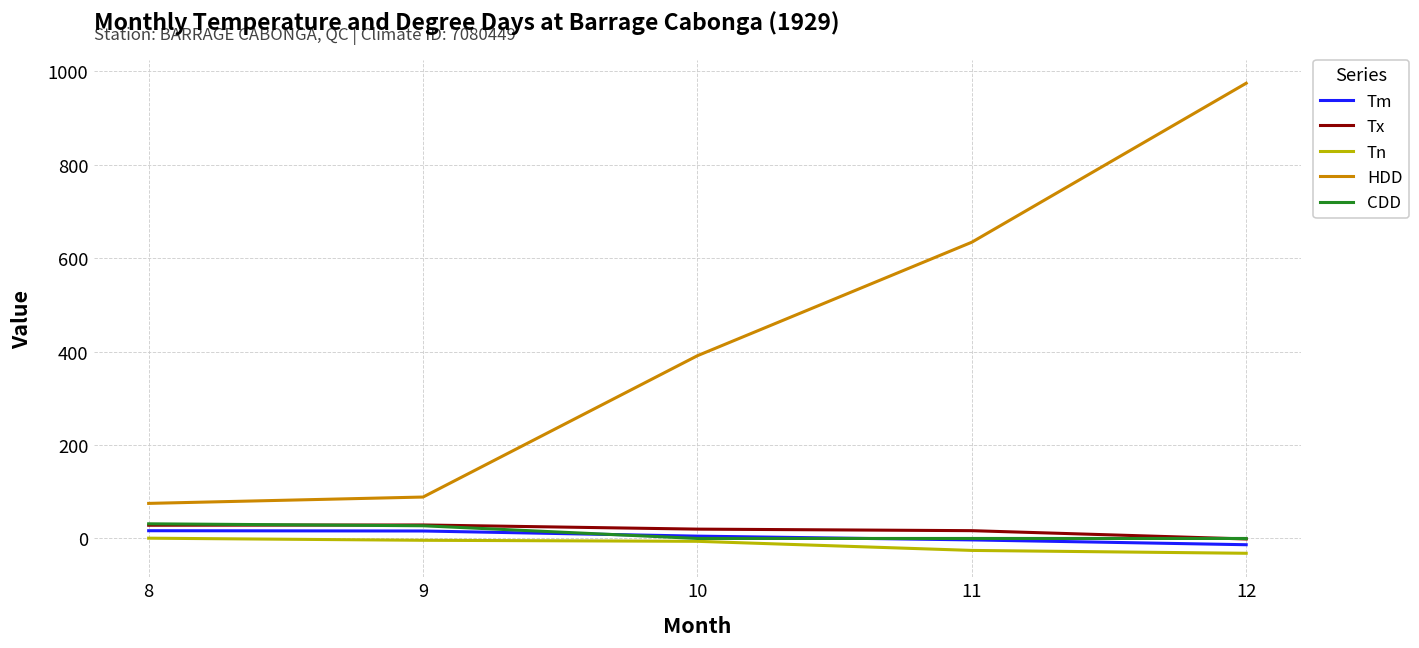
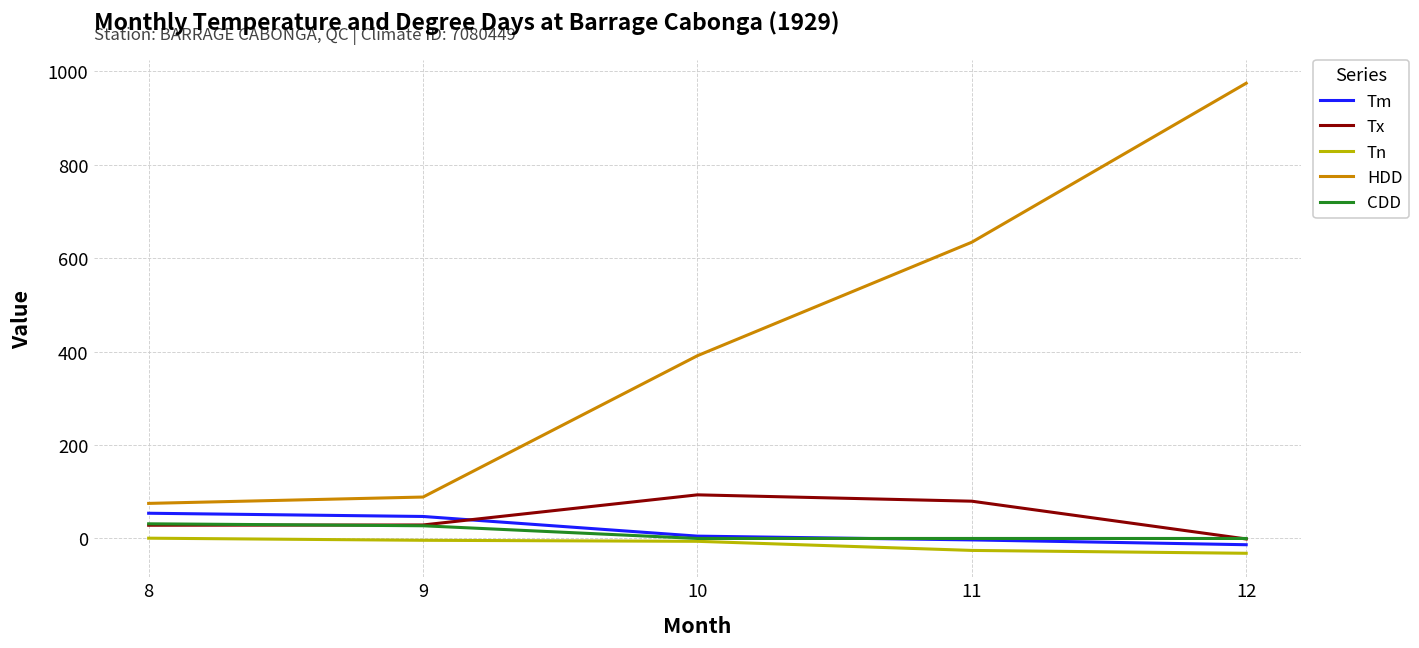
Tm, 8: 20 -> 50
Tm, 9: 20 -> 50
Tx, 10: 20 -> 90
Tx, 11: 20 -> 80
